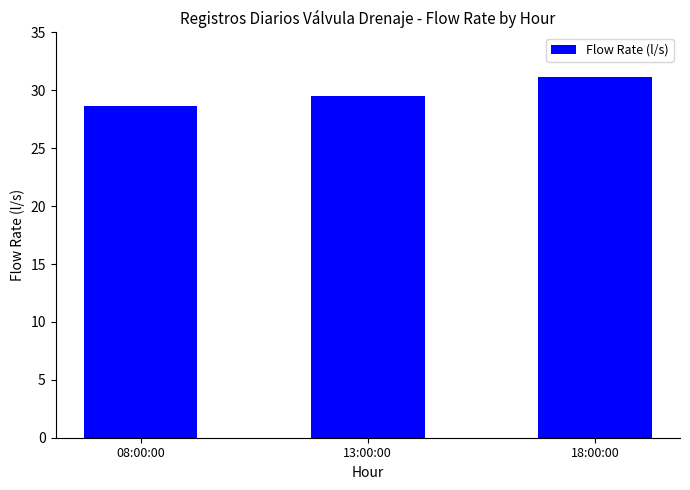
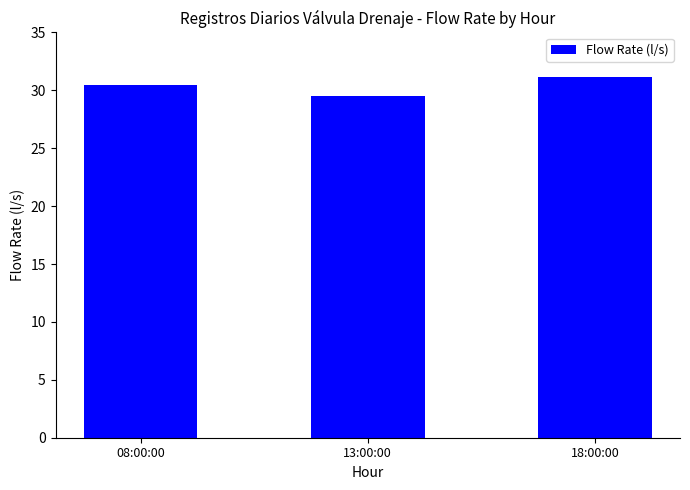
08:00:00: 28.7 -> 30.5
